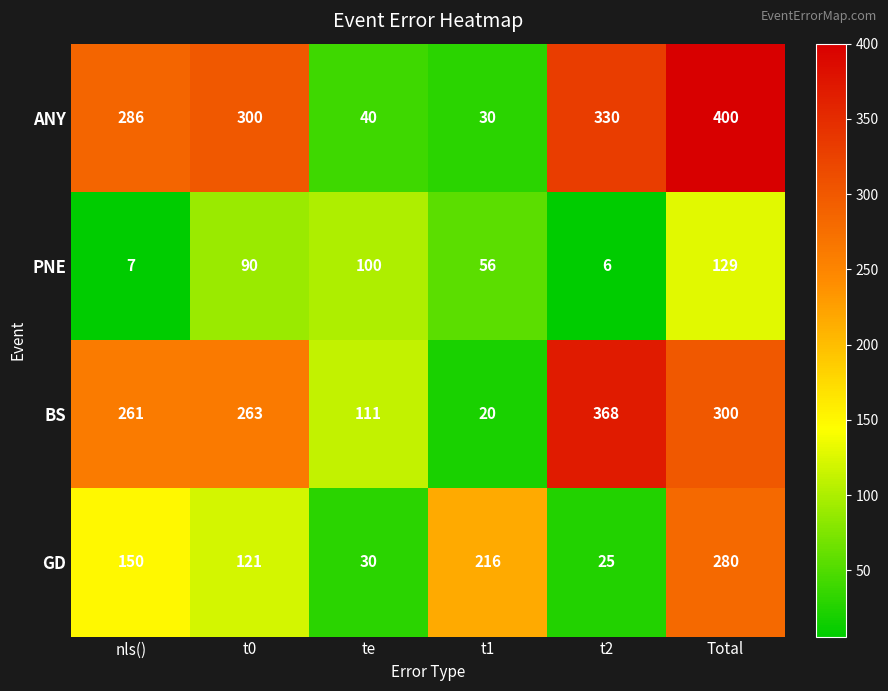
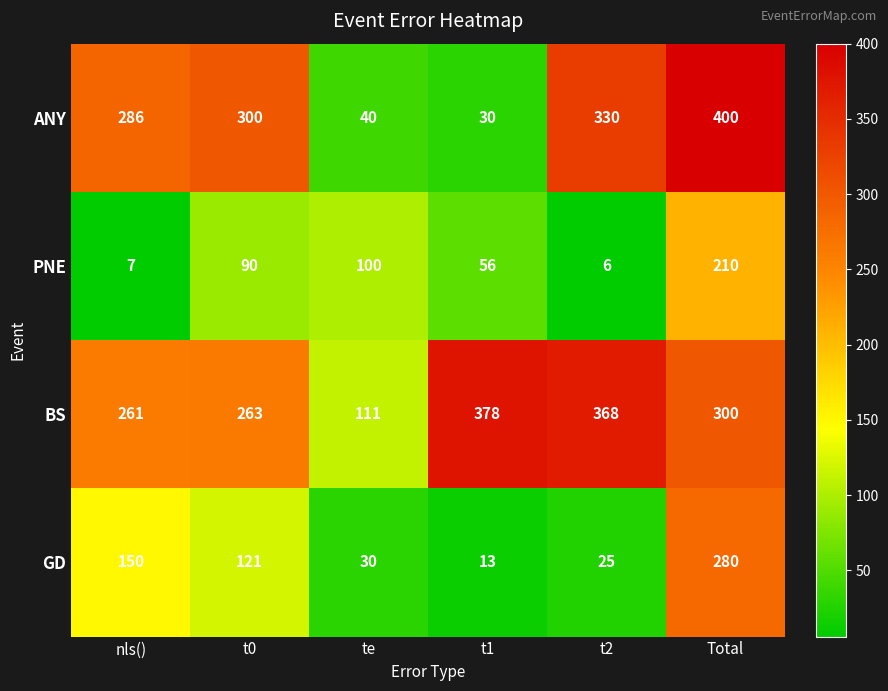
PNE, Total: 129 -> 210
BS, t1: 20 -> 378
GD, t1: 216 -> 13
